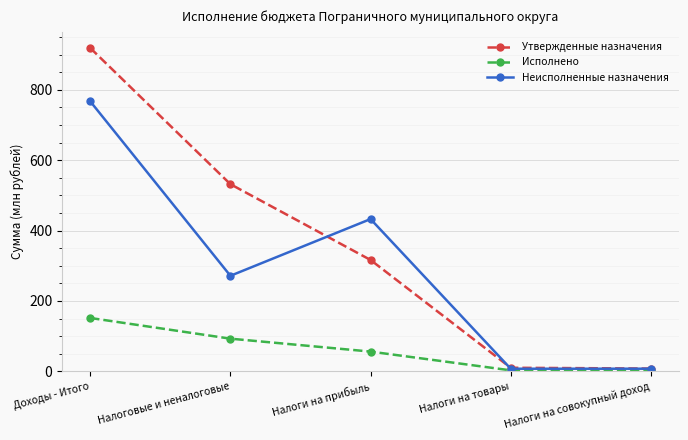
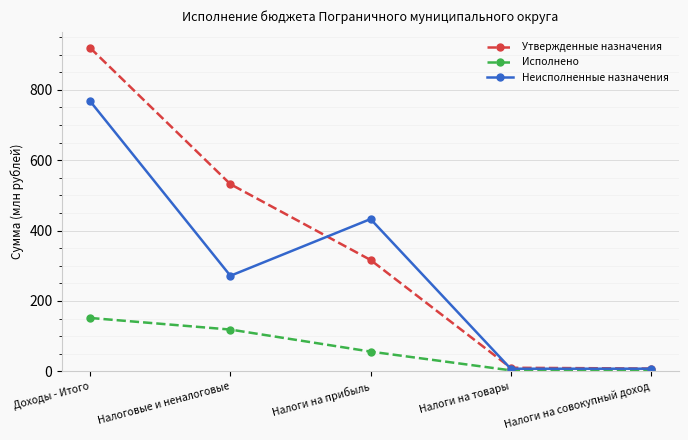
Исполнено, Налоговые и неналоговые: 90 -> 120
